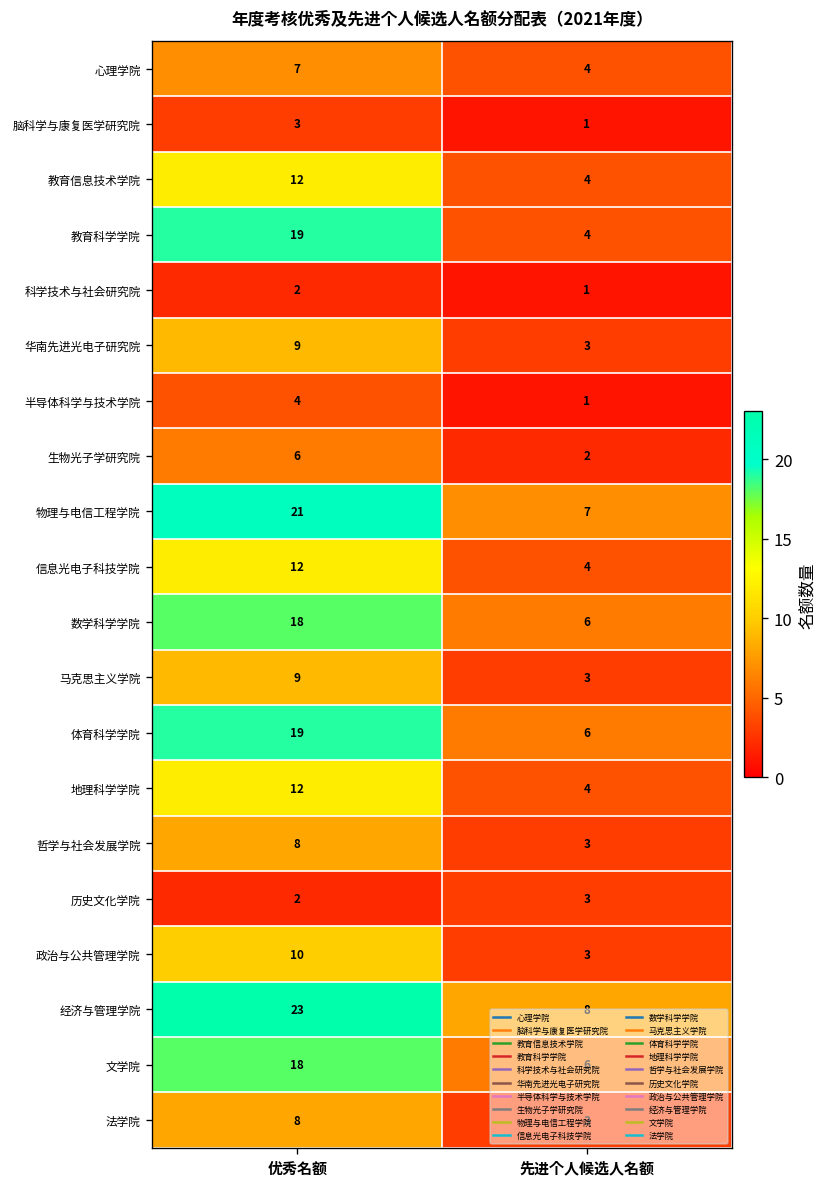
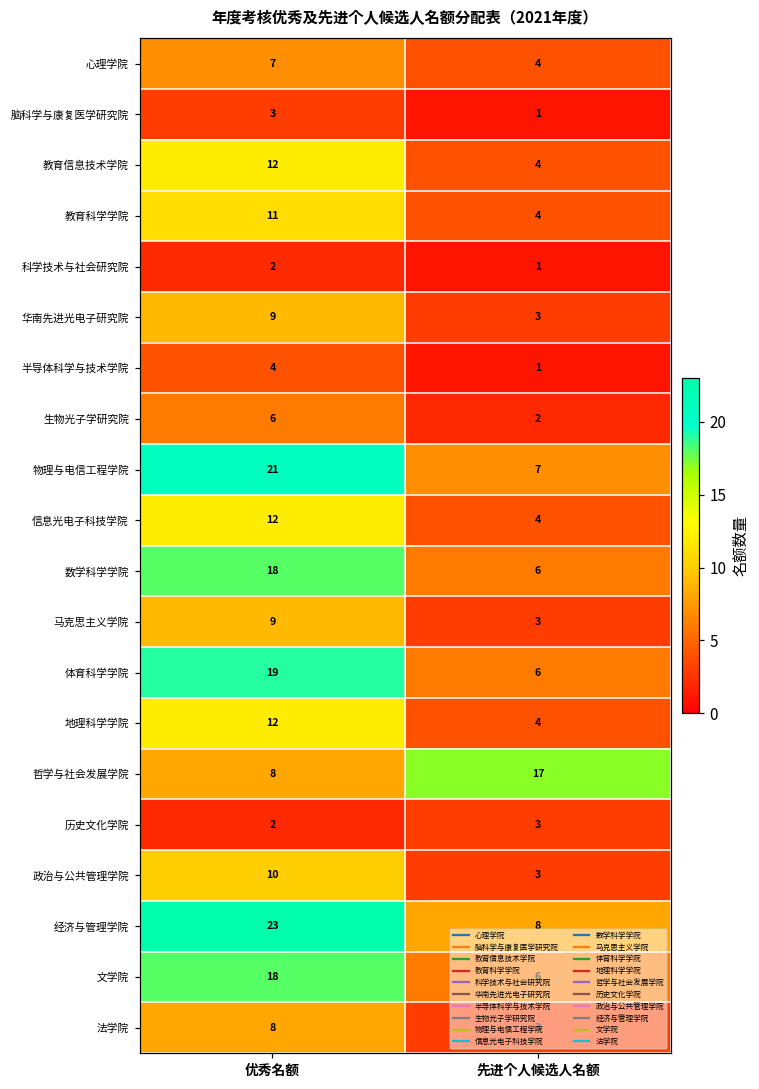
教育科学学院, 优秀名额: 19 -> 11
哲学与社会发展学院, 先进个人候选人名额: 3 -> 17
